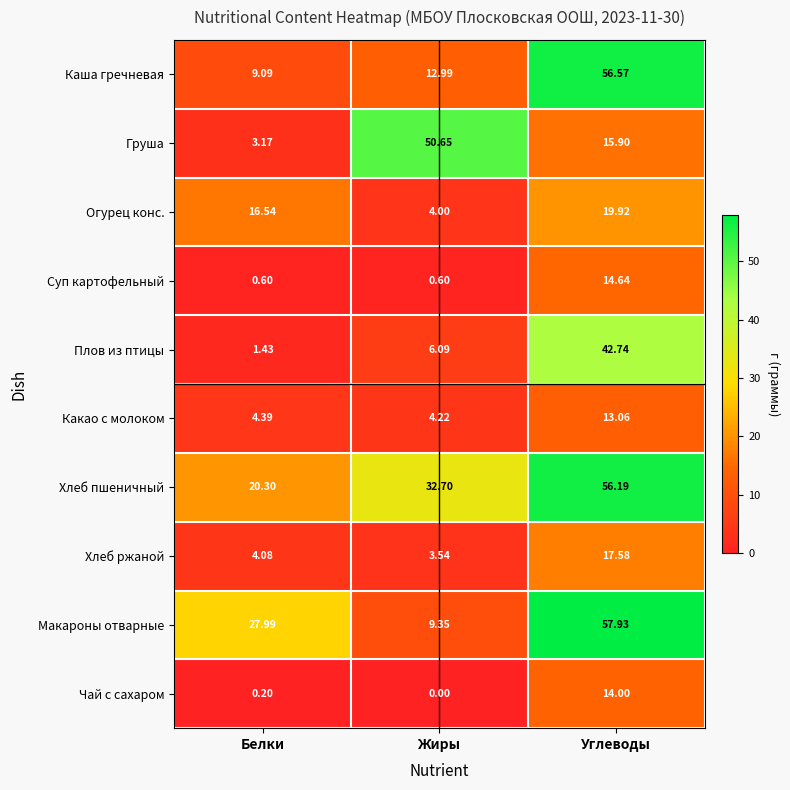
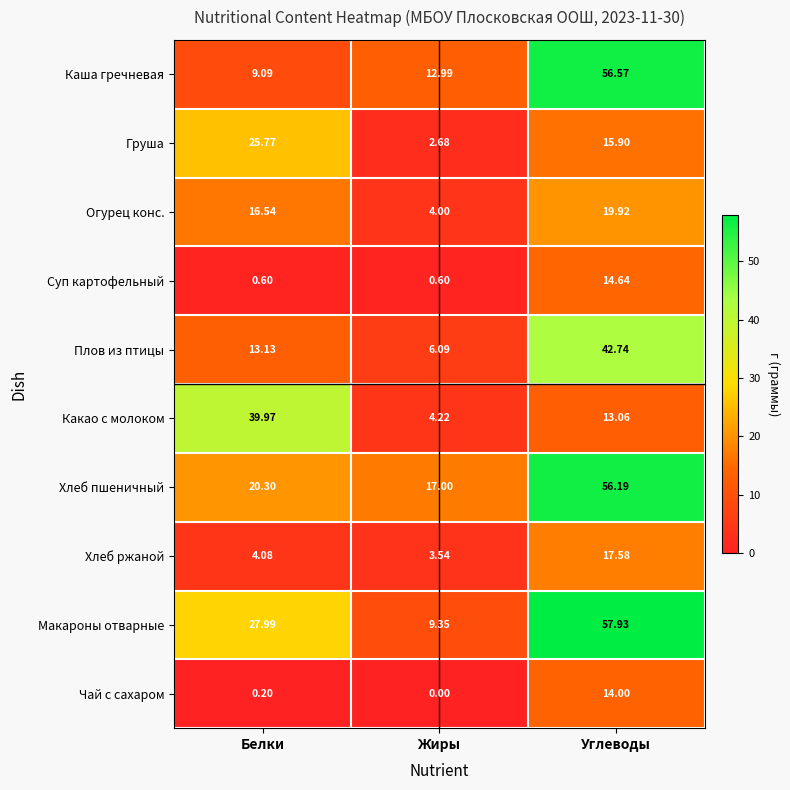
Груша, Белки: 3.17 -> 25.77
Груша, Жиры: 50.65 -> 2.68
Плов из птицы, Белки: 1.43 -> 13.13
Какао с молоком, Белки: 4.39 -> 39.97
Хлеб пшеничный, Жиры: 32.70 -> 17.00
